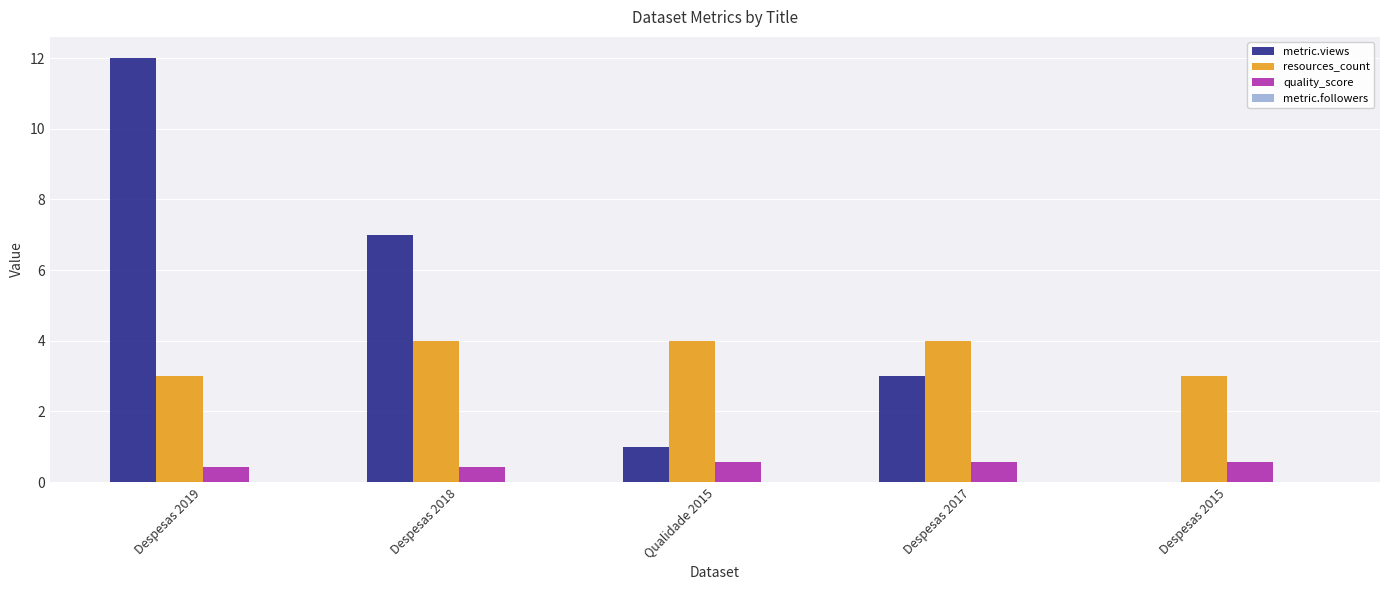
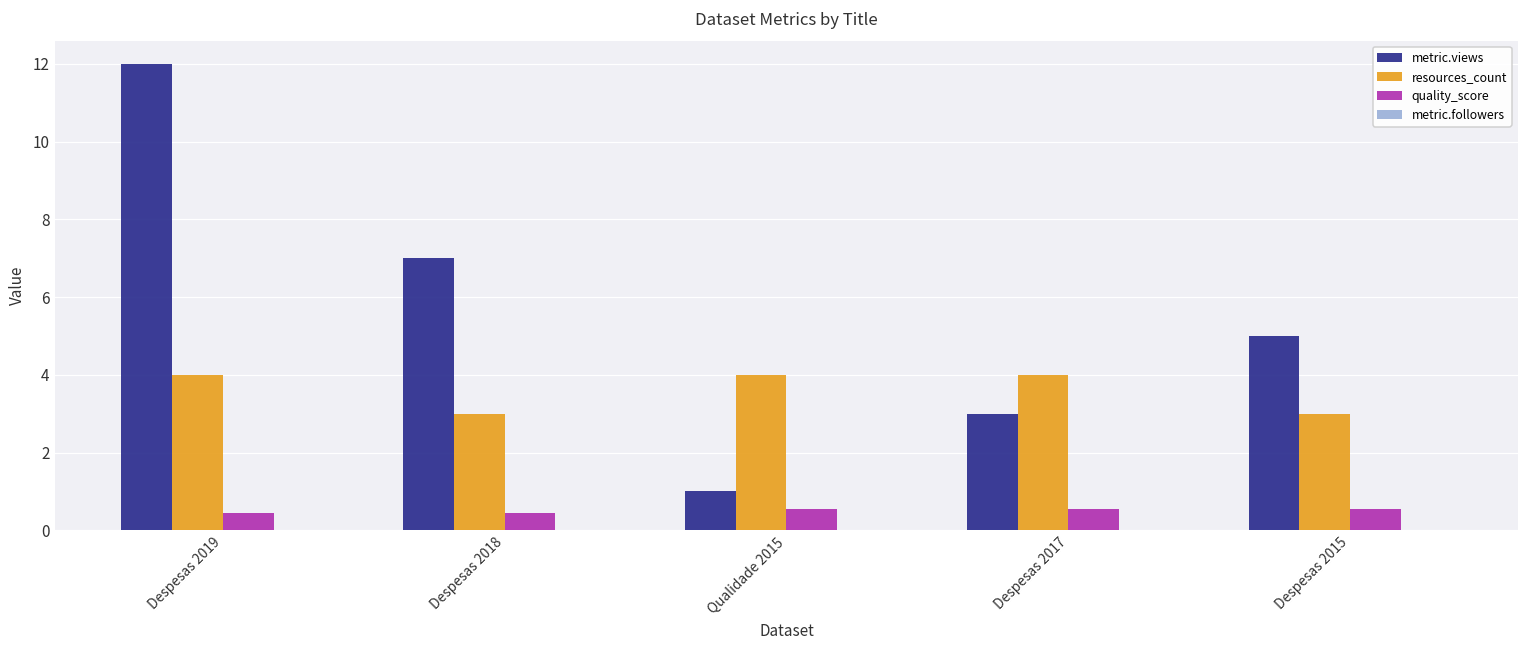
resources_count, Despesas 2019: 3 -> 4
resources_count, Despesas 2018: 4 -> 3
metric.views, Despesas 2015: 0 -> 5
